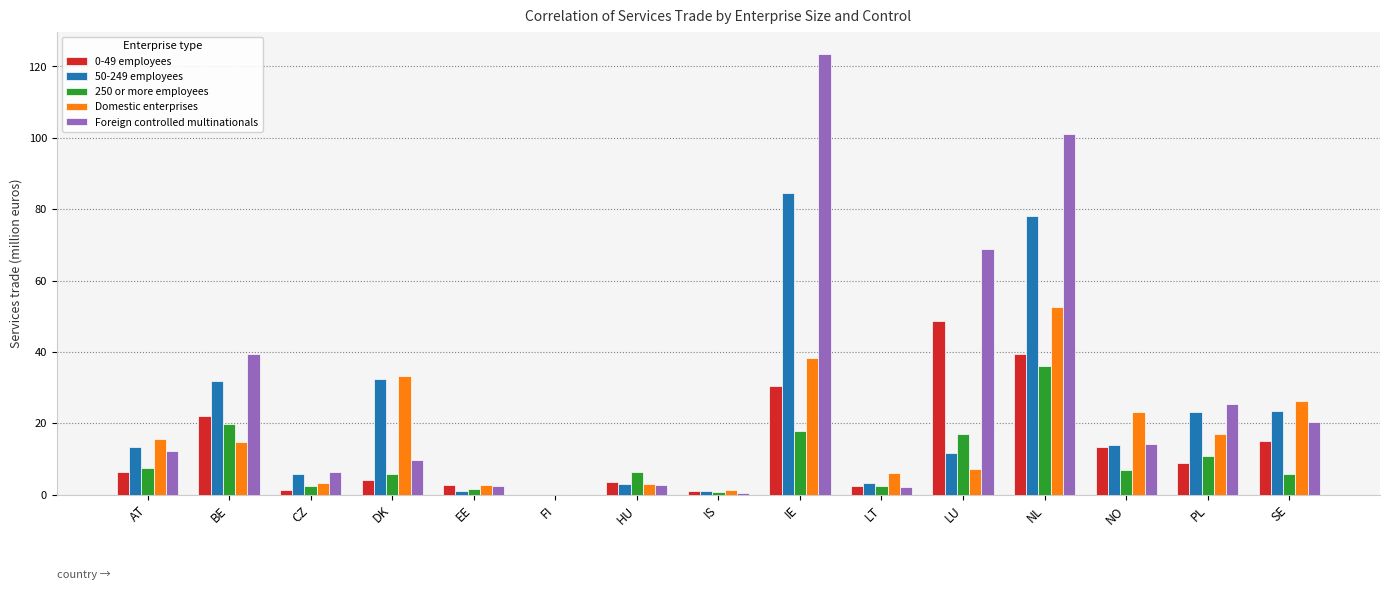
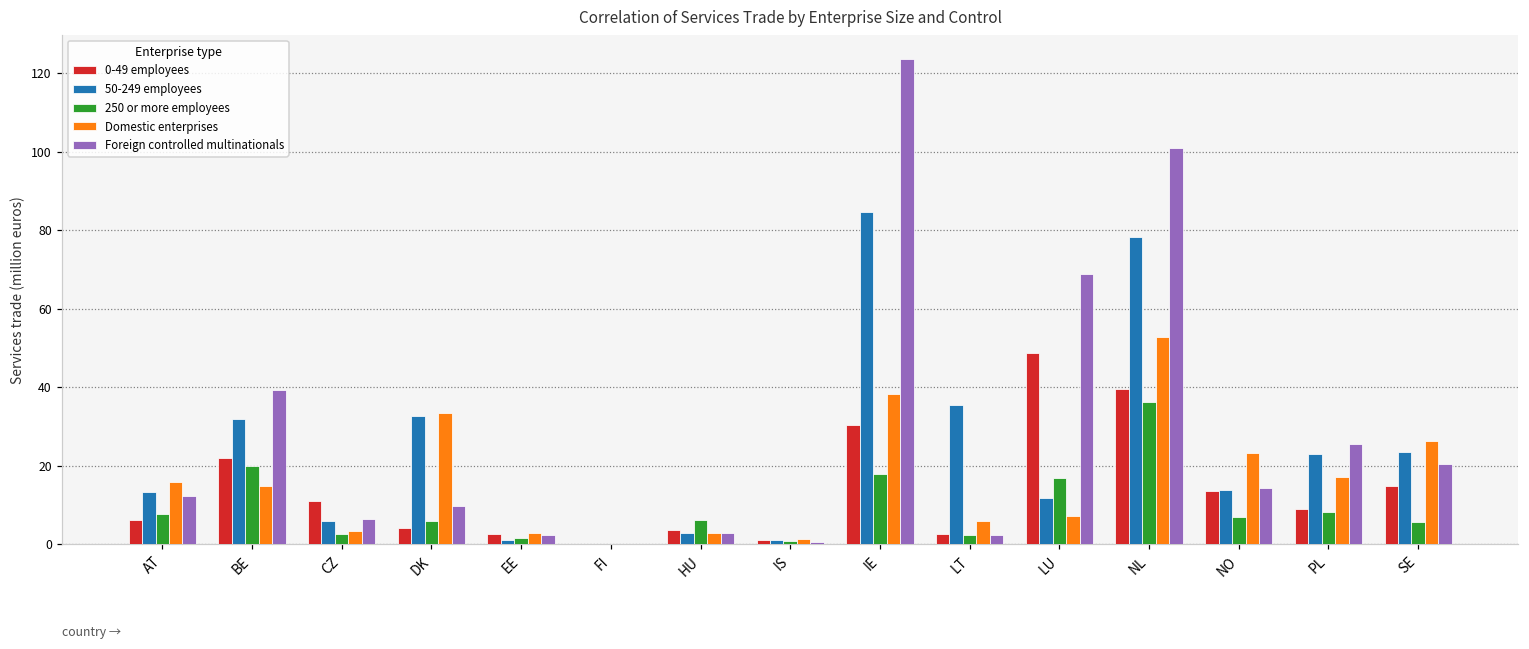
0-49 employees, CZ: 1 -> 11
50-249 employees, LT: 3 -> 35
250 or more employees, PL: 11 -> 8
